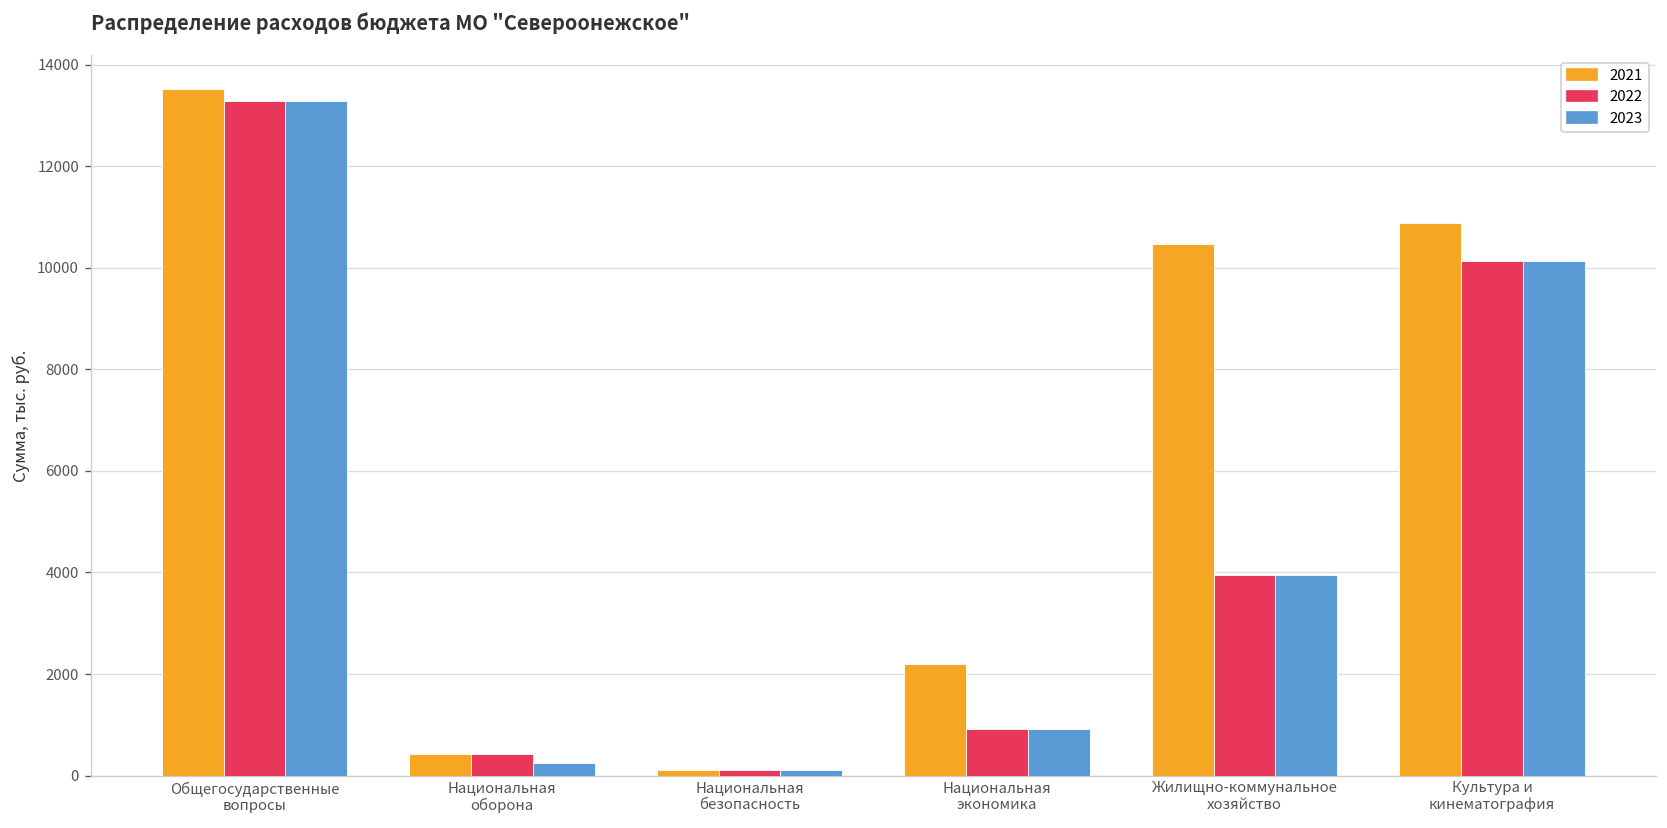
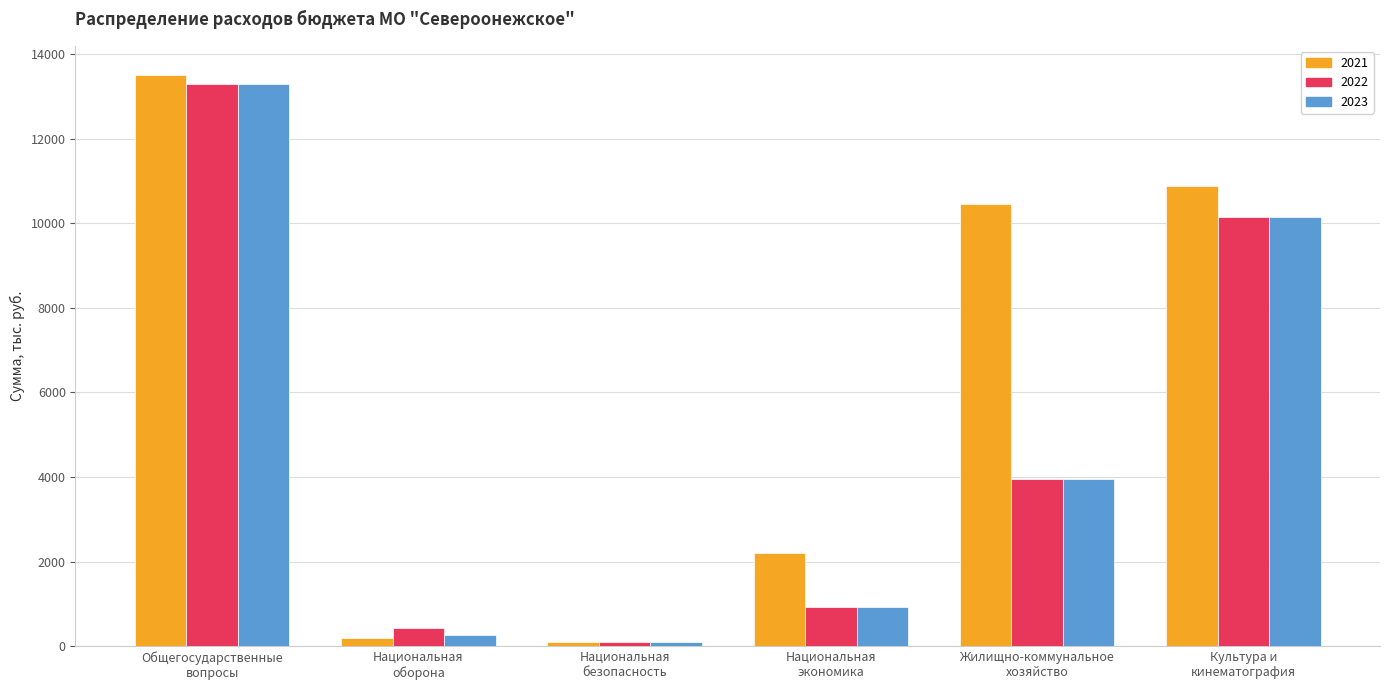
2021, Национальная оборона: 400 -> 200
